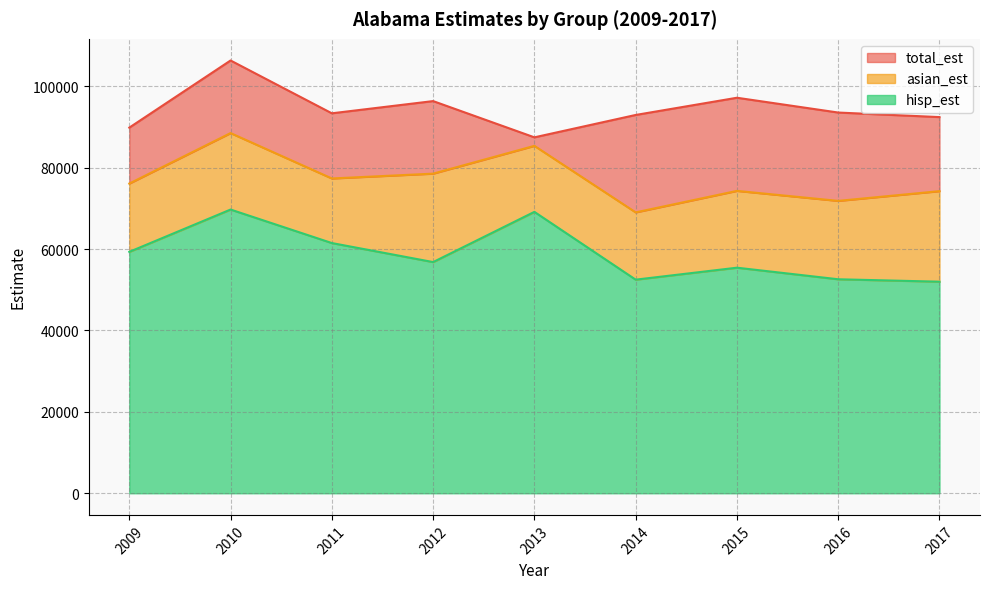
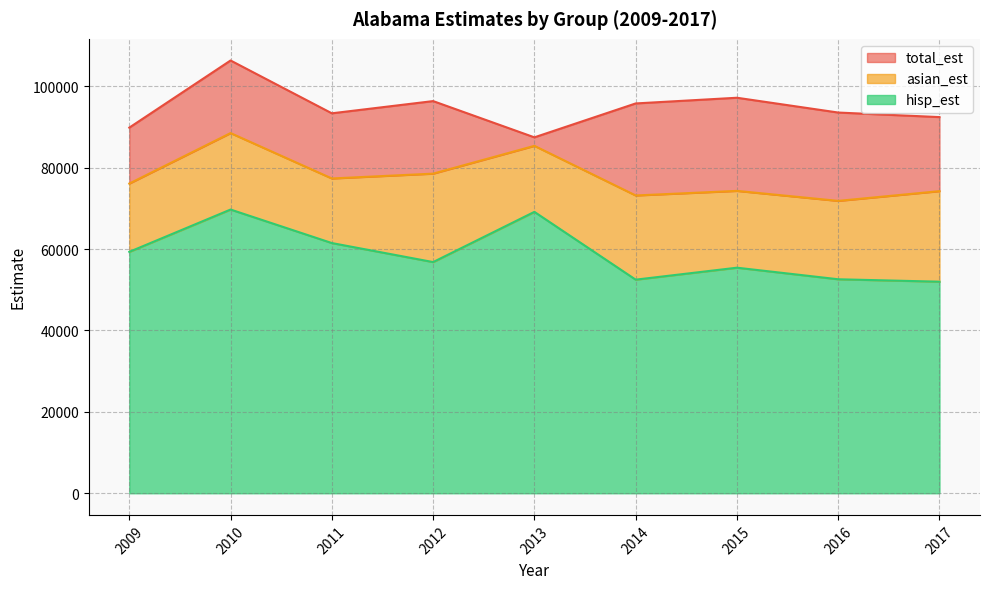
total_est, 2014: 93000 -> 96000
asian_est, 2014: 17000 -> 21000
